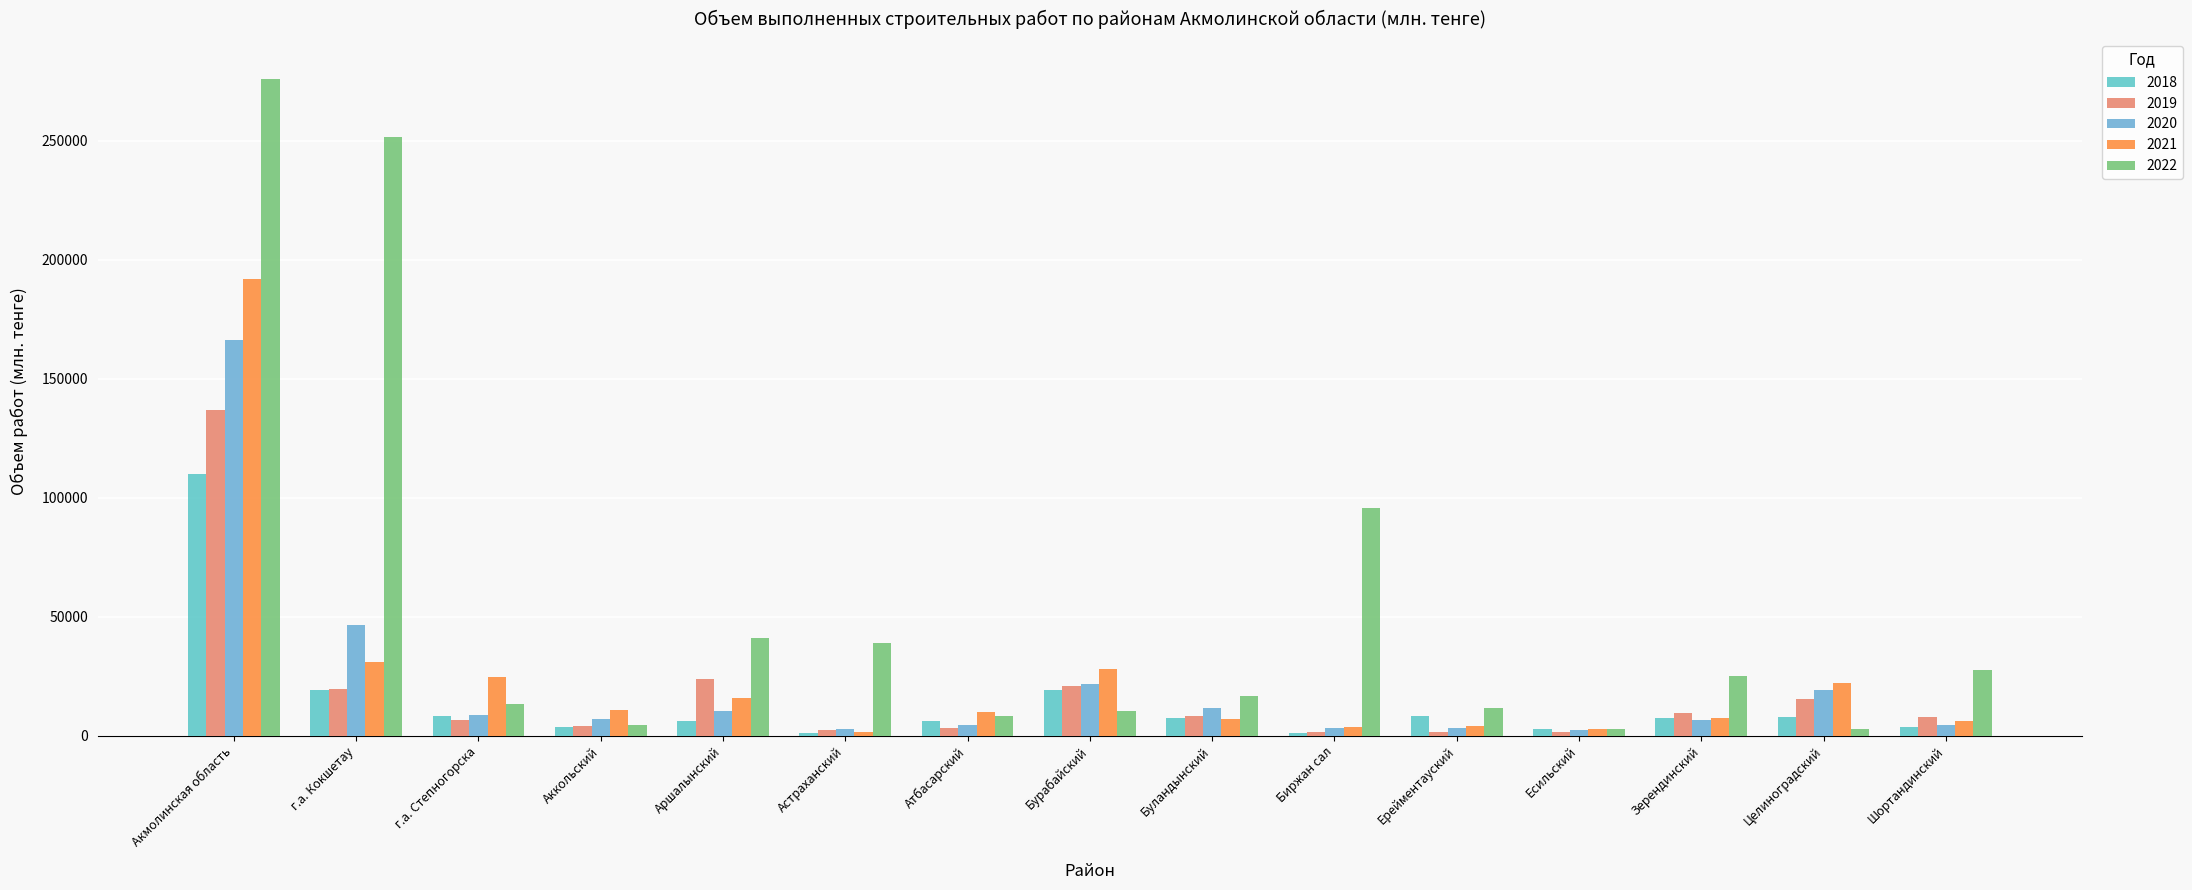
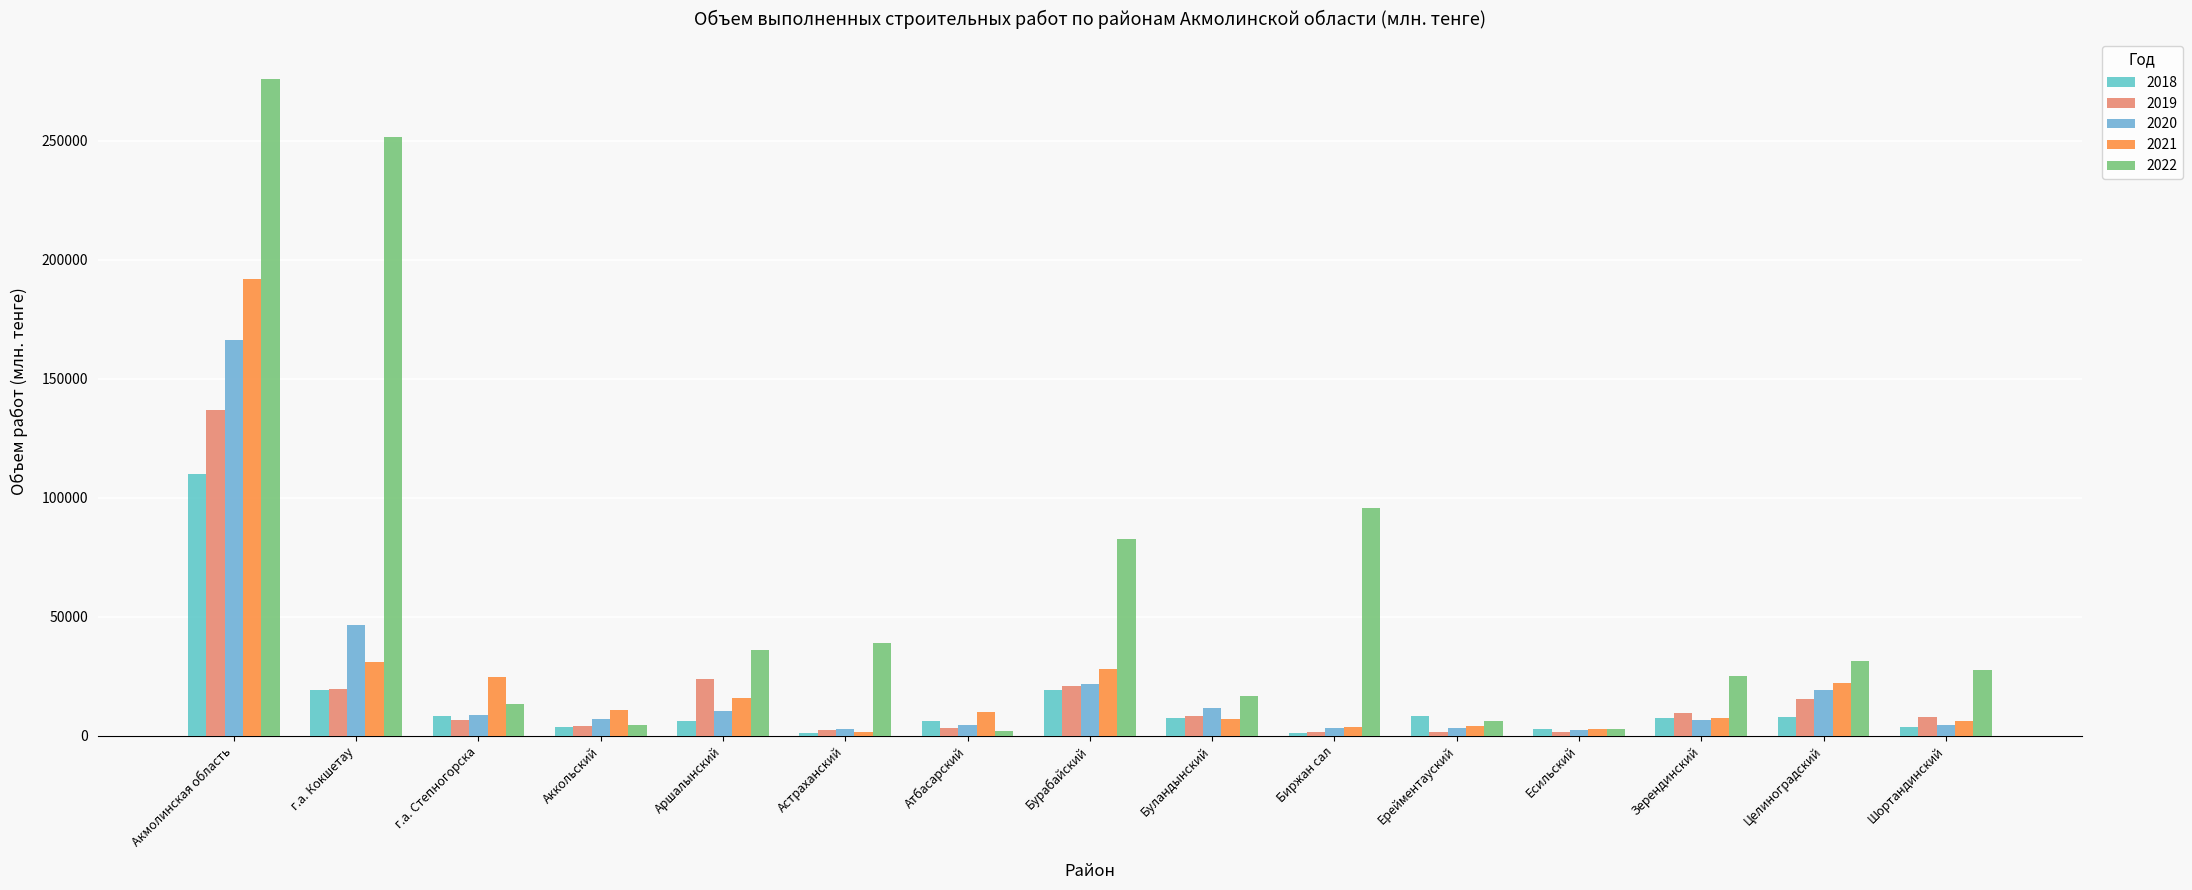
2022, Аршалынский: 41000 -> 36000
2022, Атбасарский: 8000 -> 2000
2022, Бурабайский: 10000 -> 83000
2022, Ерейментауский: 12000 -> 6000
2022, Целиноградский: 3000 -> 31000
